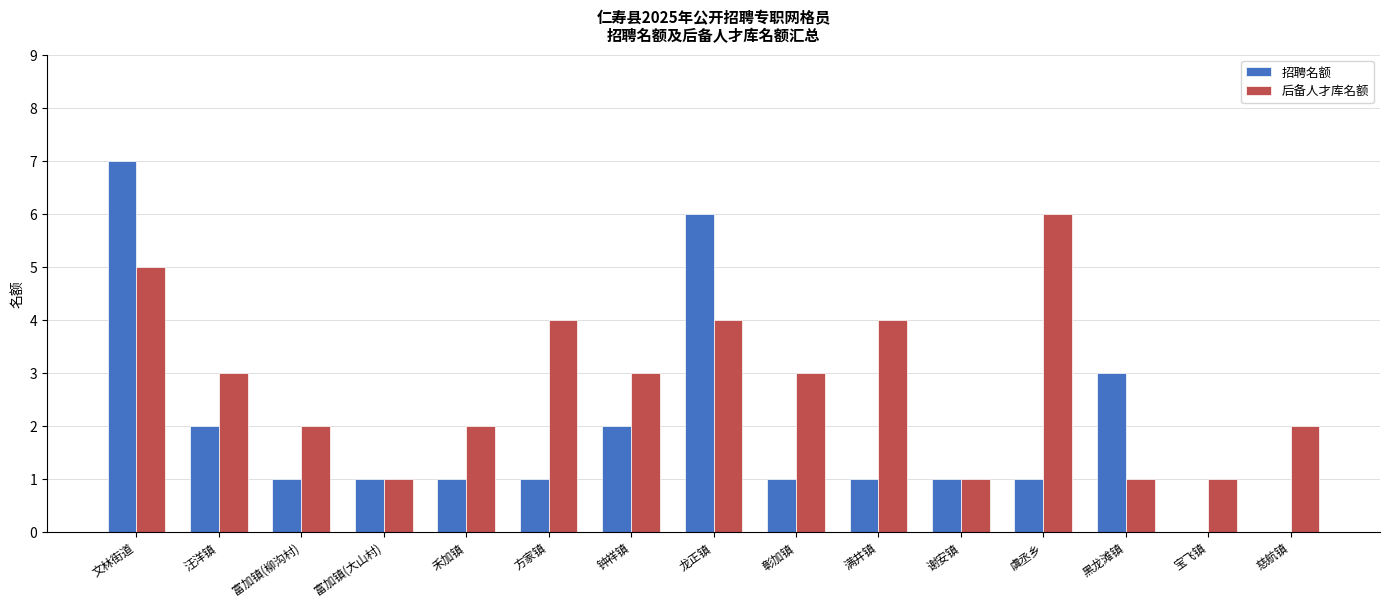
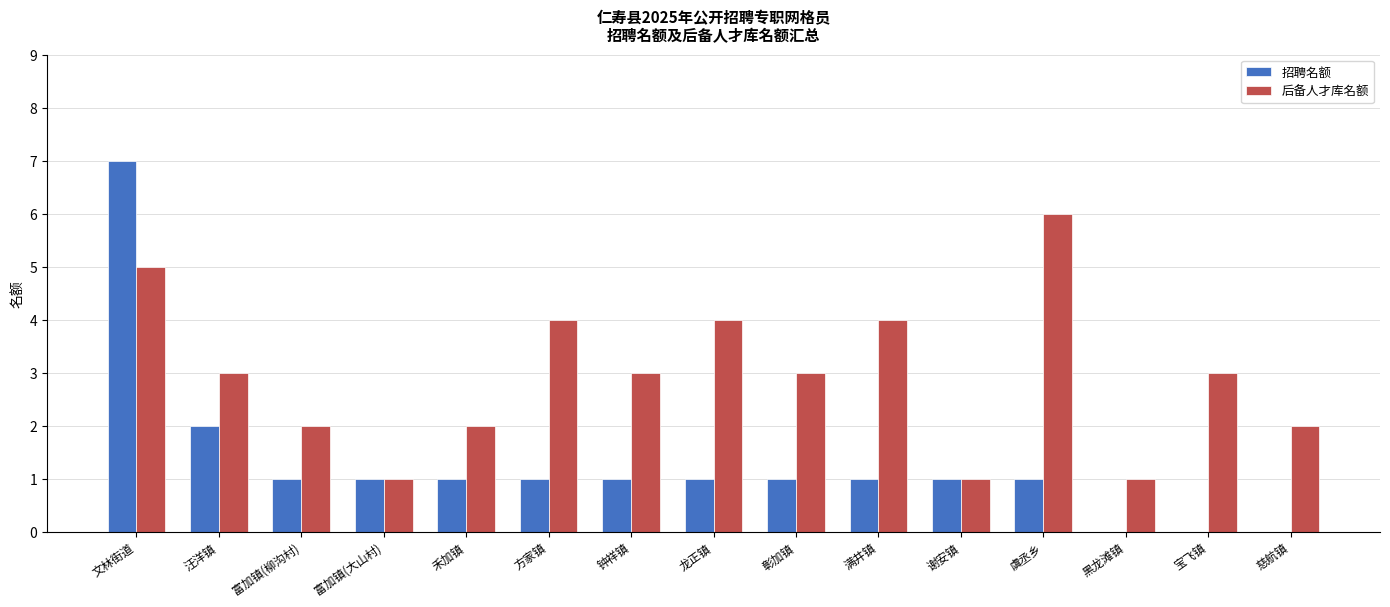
招聘名额, 钟祥镇: 2 -> 1
招聘名额, 龙正镇: 6 -> 1
招聘名额, 黑龙滩镇: 3 -> 0
后备人才库名额, 宝飞镇: 1 -> 3
